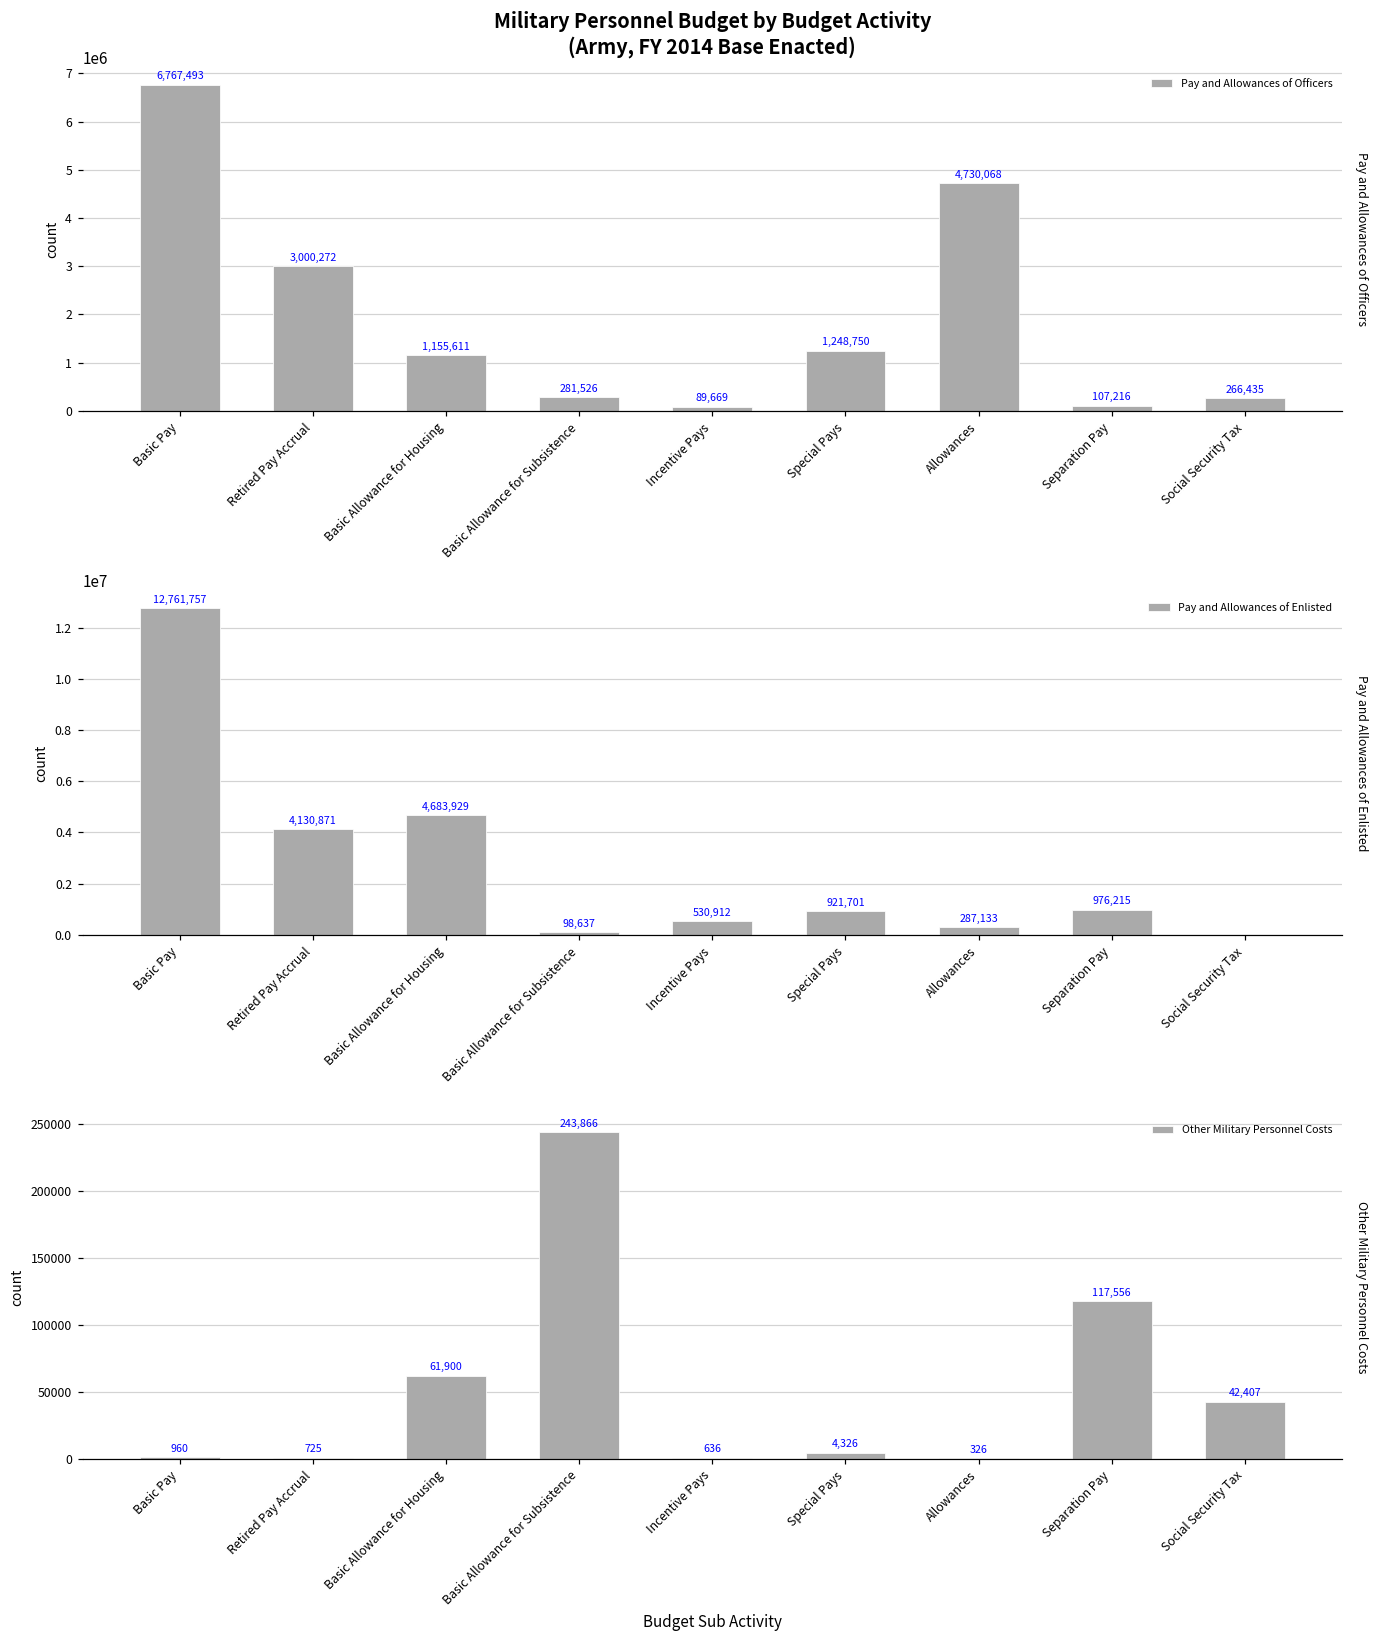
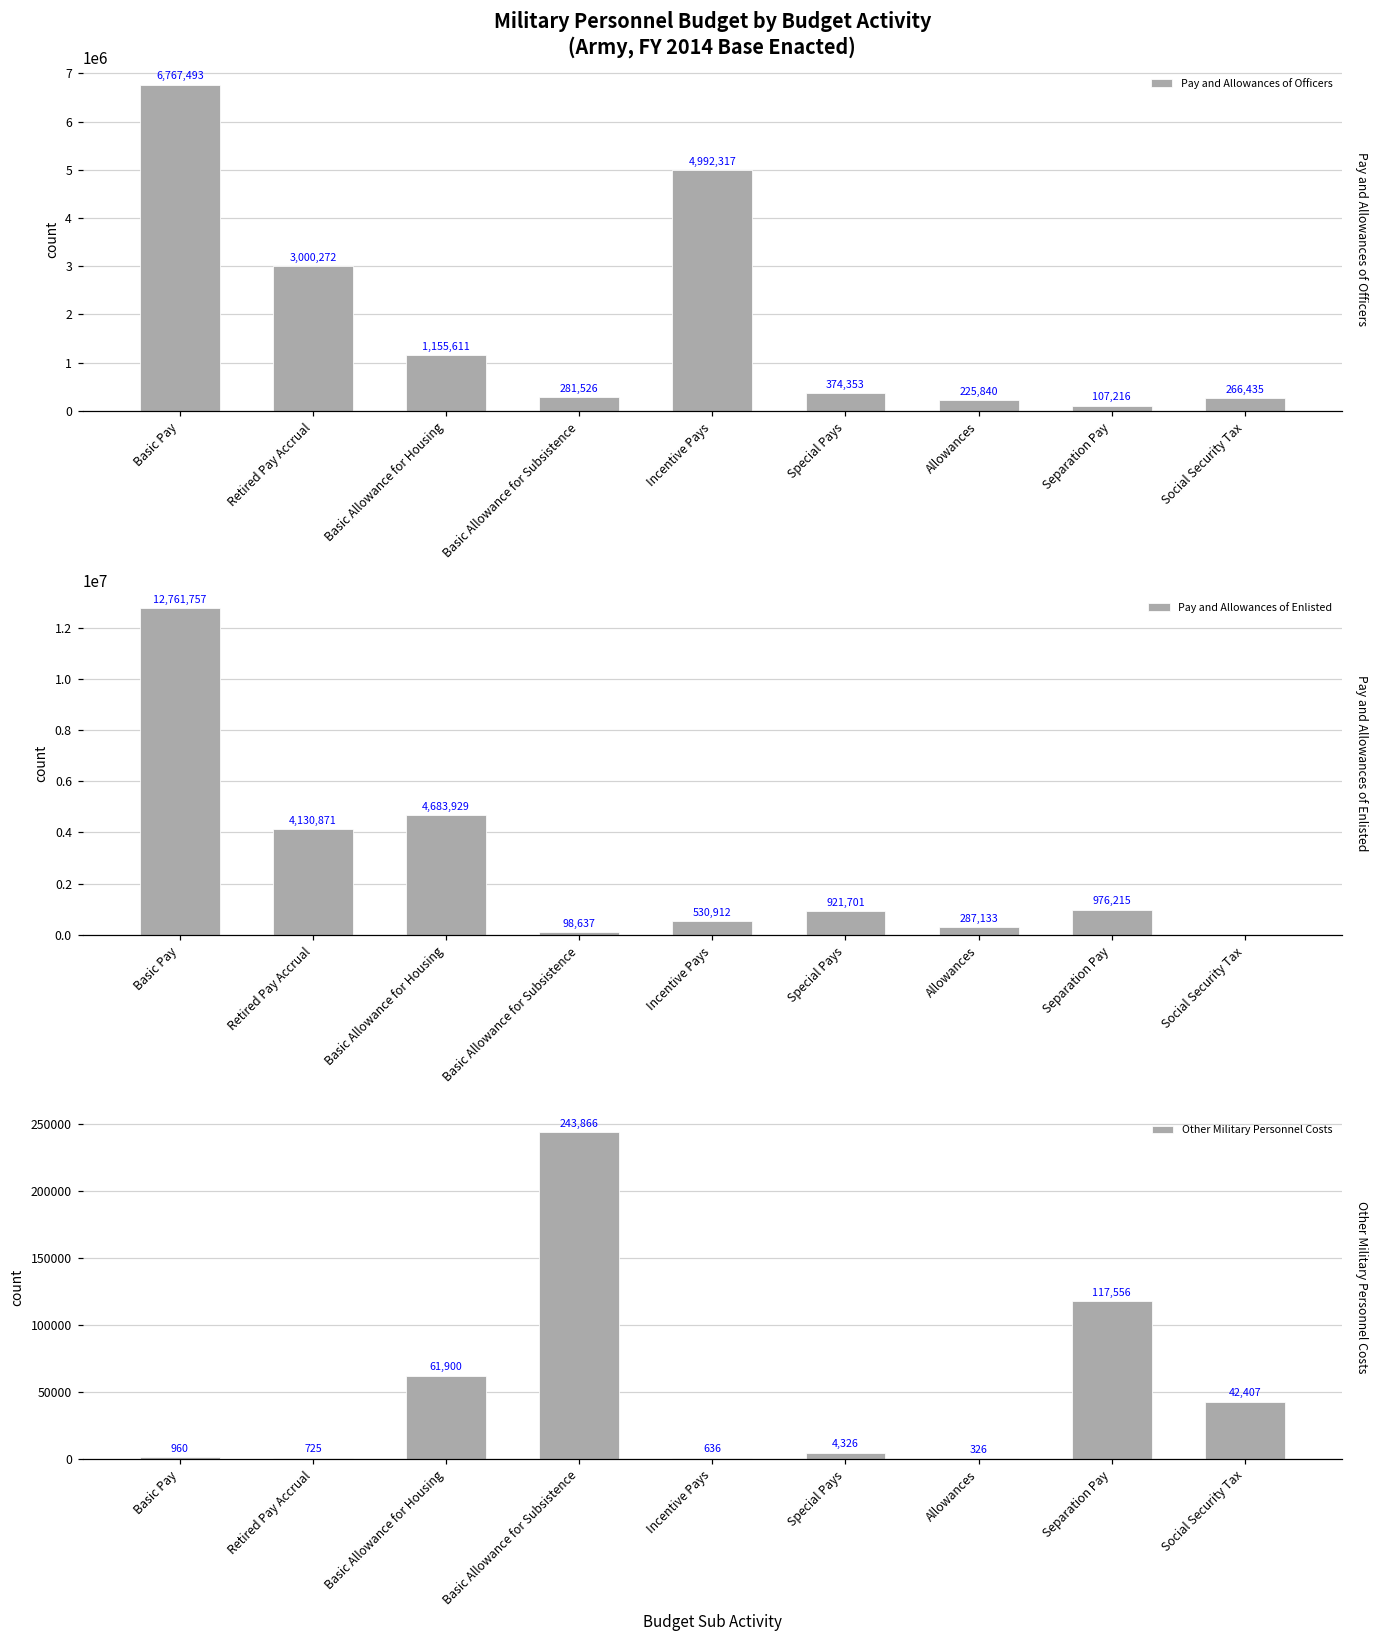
Military Personnel Budget by Budget Activity (Army, FY 2014 Base Enacted), Incentive Pays: 89,669 -> 4,992,317
Military Personnel Budget by Budget Activity (Army, FY 2014 Base Enacted), Special Pays: 1,248,750 -> 374,353
Military Personnel Budget by Budget Activity (Army, FY 2014 Base Enacted), Allowances: 4,730,068 -> 225,840
